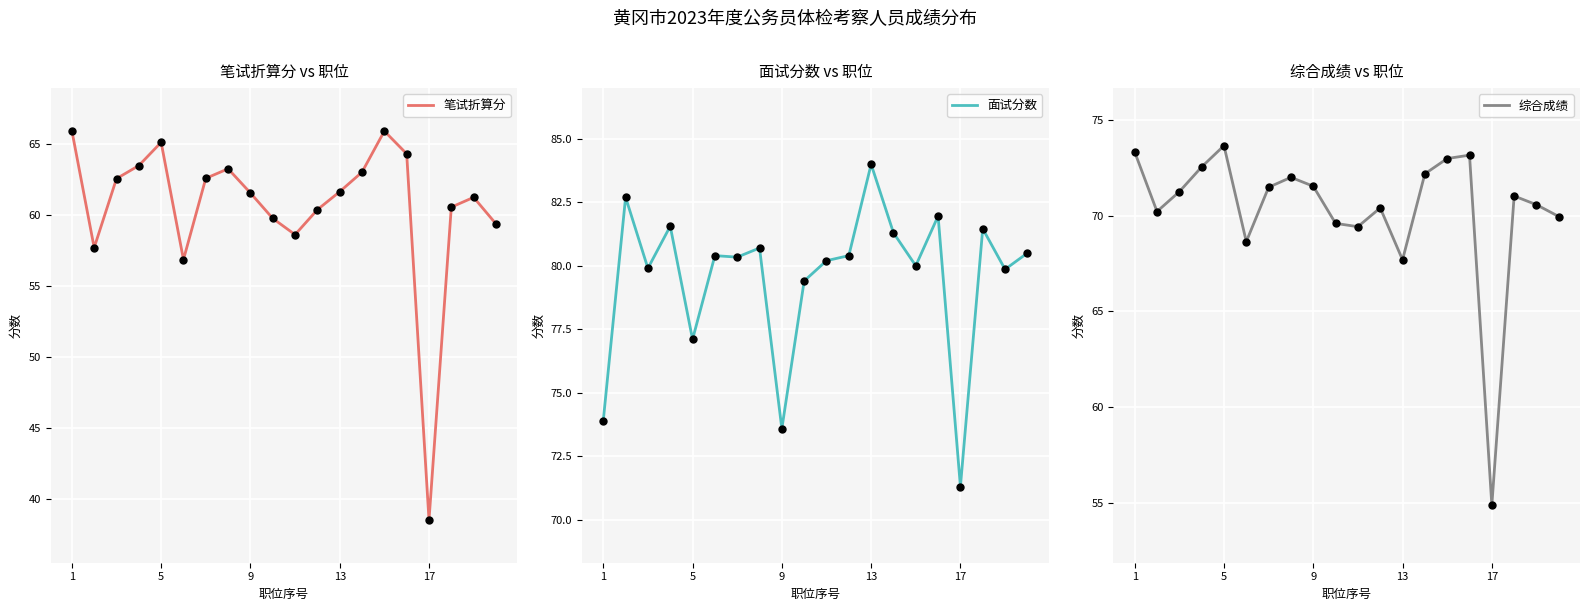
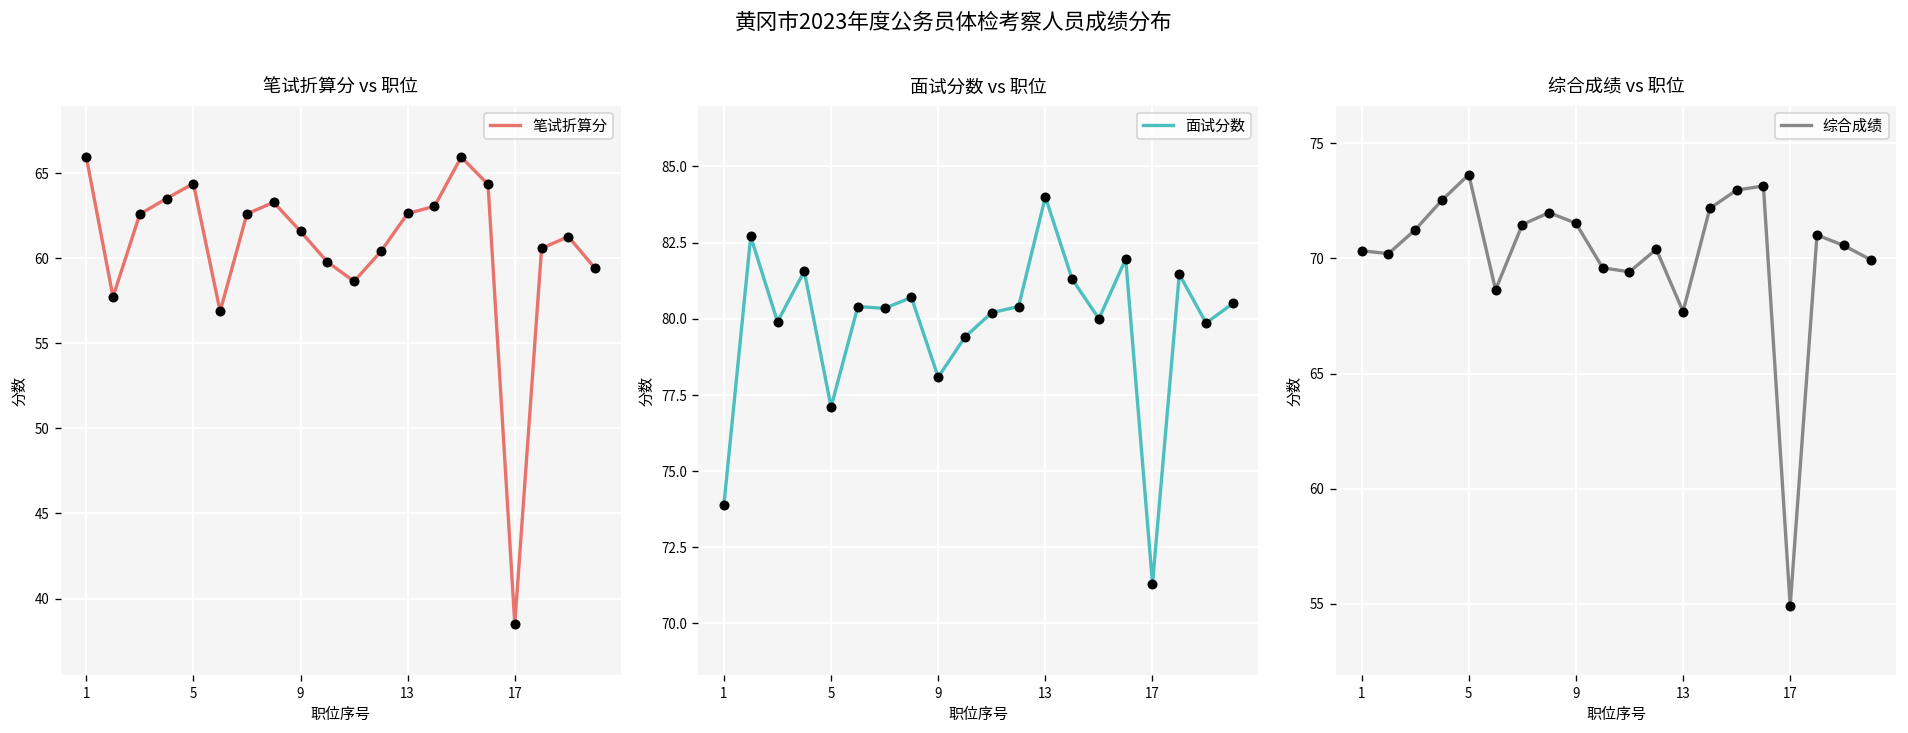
笔试折算分 vs 职位, 5: 65.2 -> 64.4
笔试折算分 vs 职位, 13: 61.7 -> 62.6
面试分数 vs 职位, 9: 73.6 -> 78.1
综合成绩 vs 职位, 1: 73.3 -> 70.3
